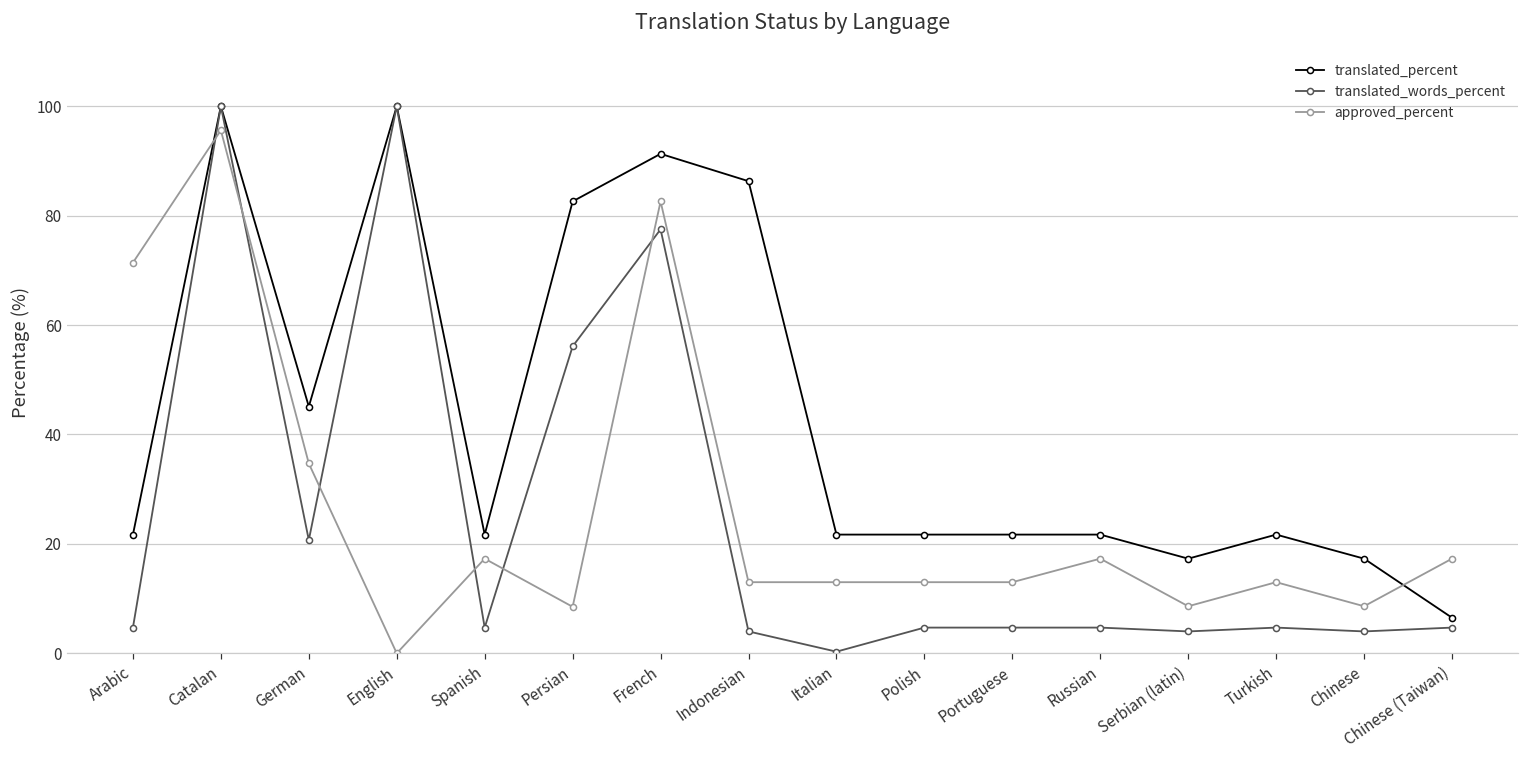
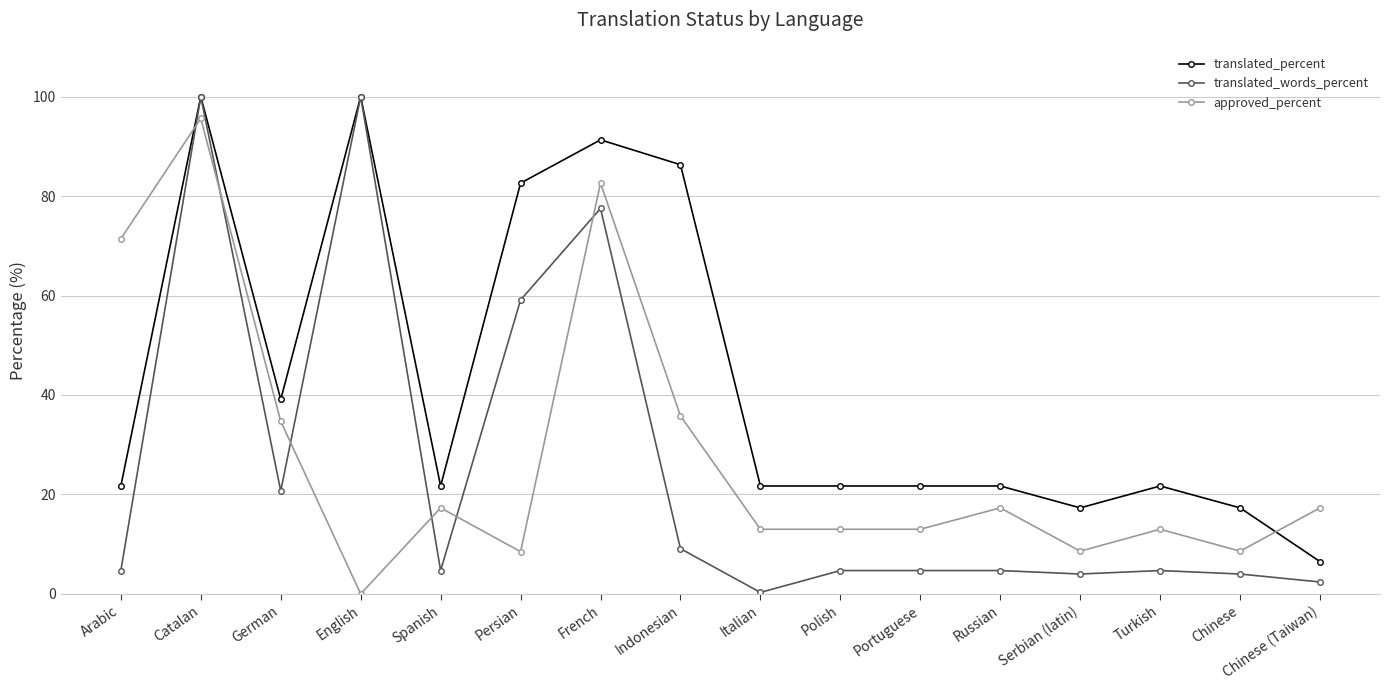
translated_percent, German: 45 -> 39
translated_words_percent, Persian: 56 -> 59
translated_words_percent, Indonesian: 4 -> 9
approved_percent, Indonesian: 13 -> 36
translated_words_percent, Chinese (Taiwan): 5 -> 2
